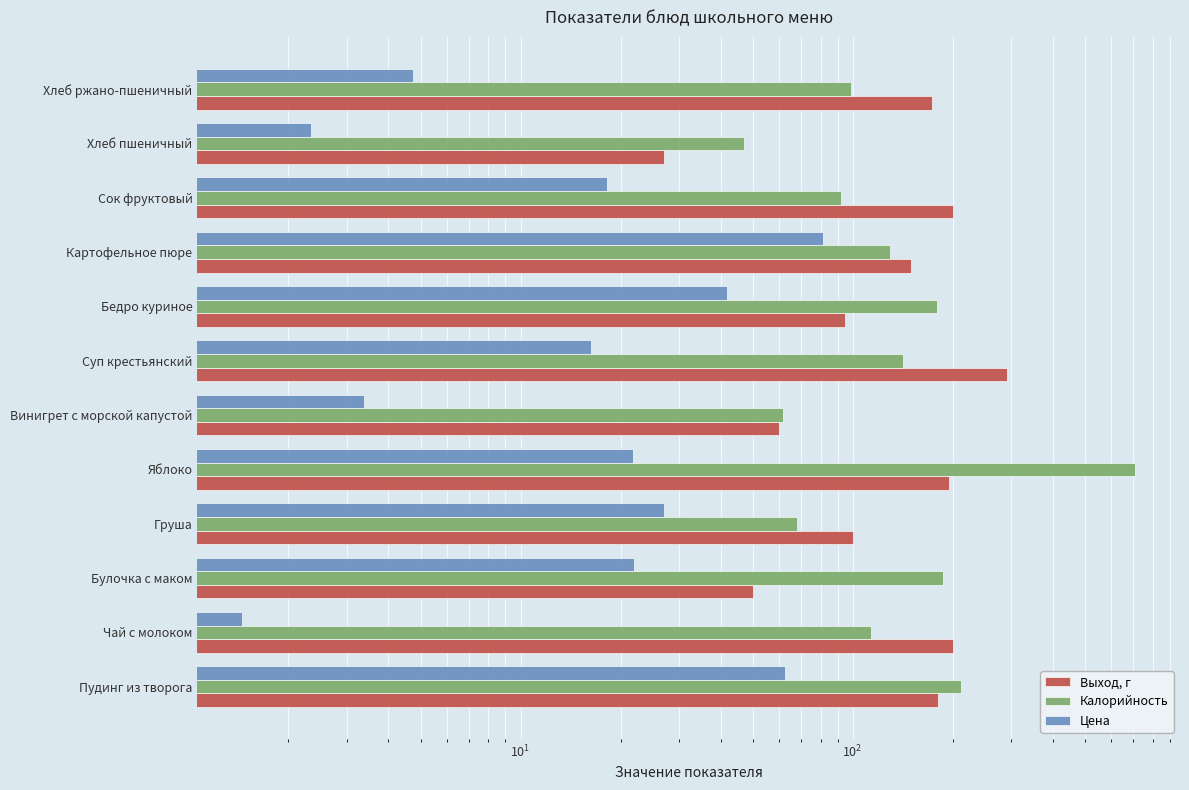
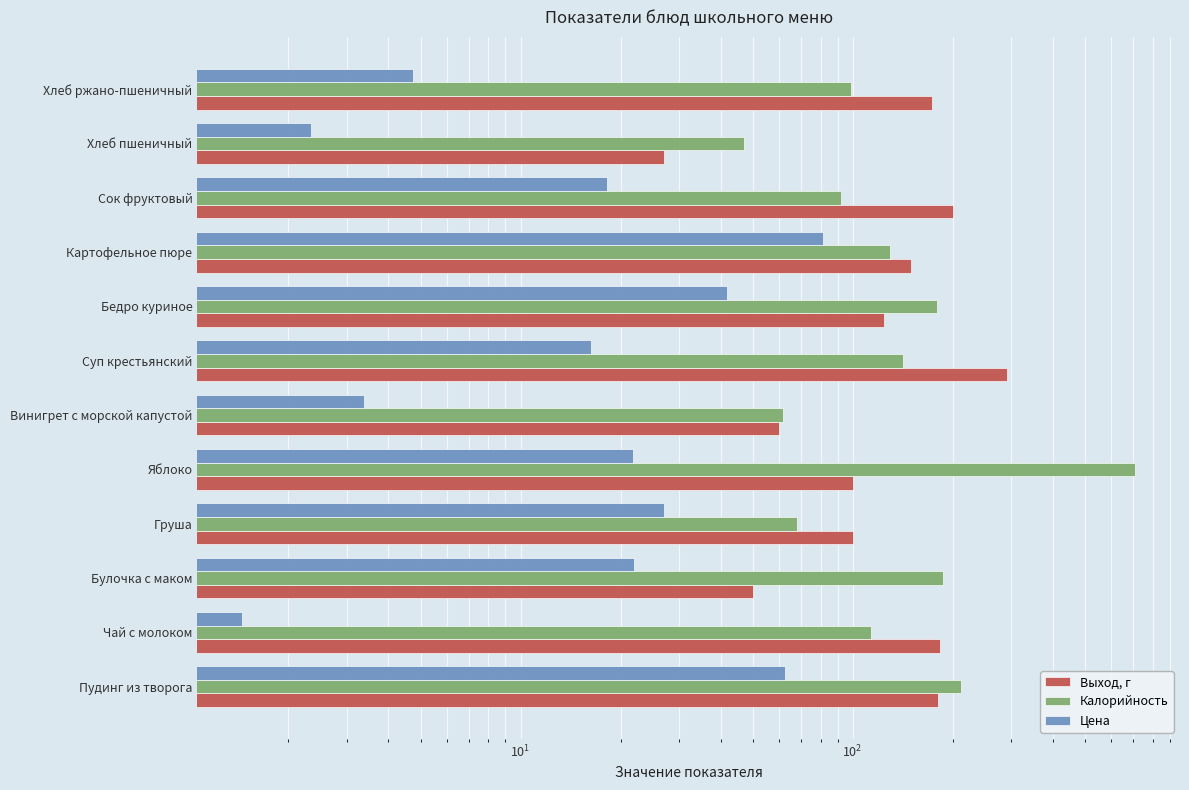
Выход, г, Бедро куриное: 95 -> 124
Выход, г, Яблоко: 200 -> 100
Выход, г, Чай с молоком: 200 -> 180
